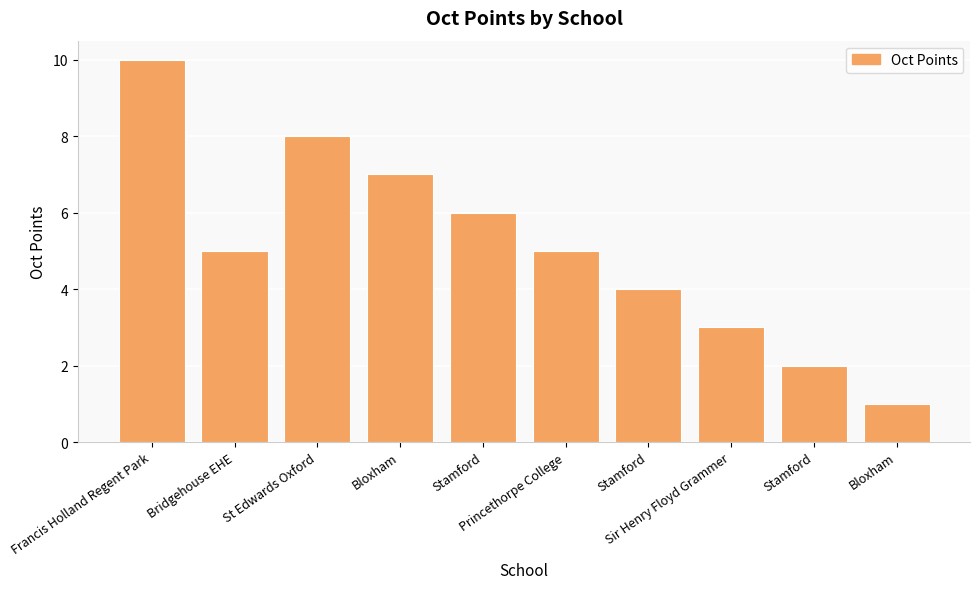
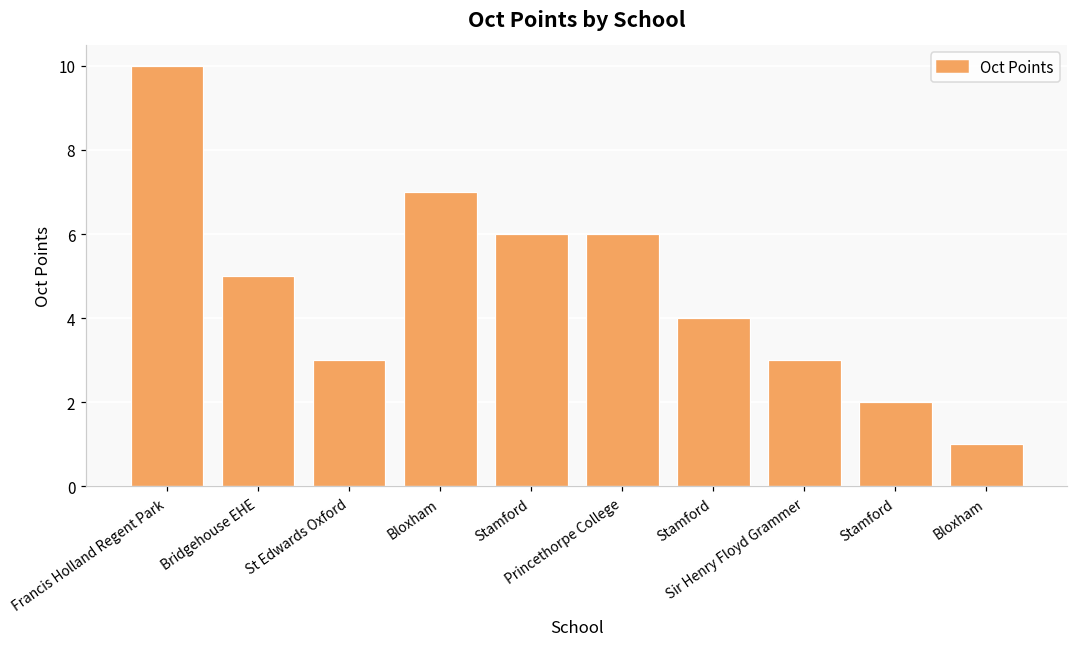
St Edwards Oxford: 8 -> 3
Princethorpe College: 5 -> 6
